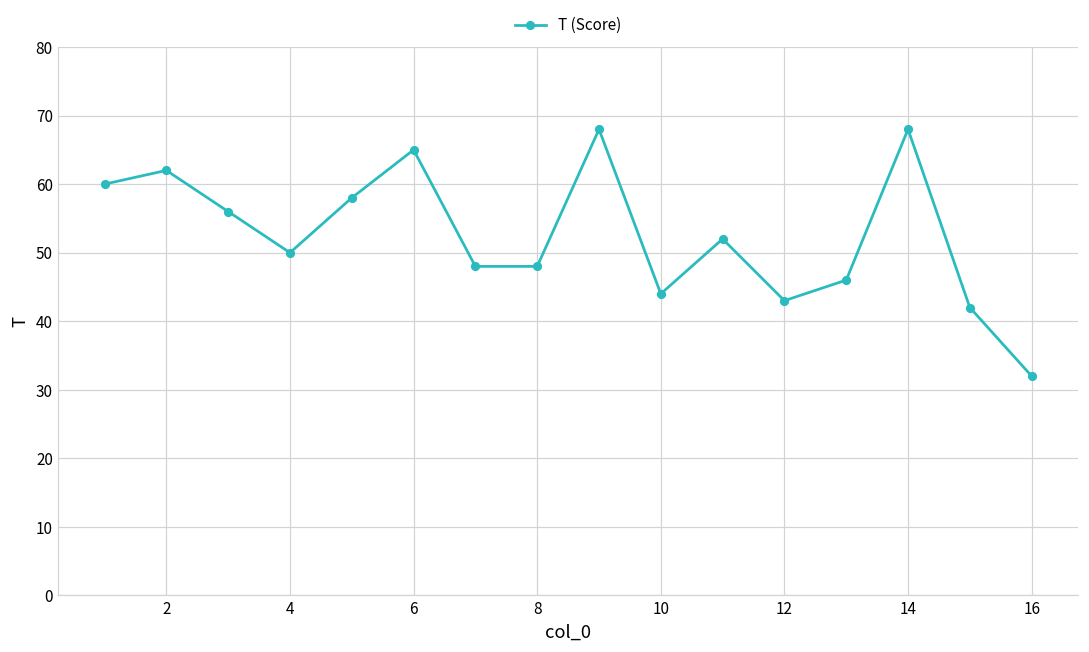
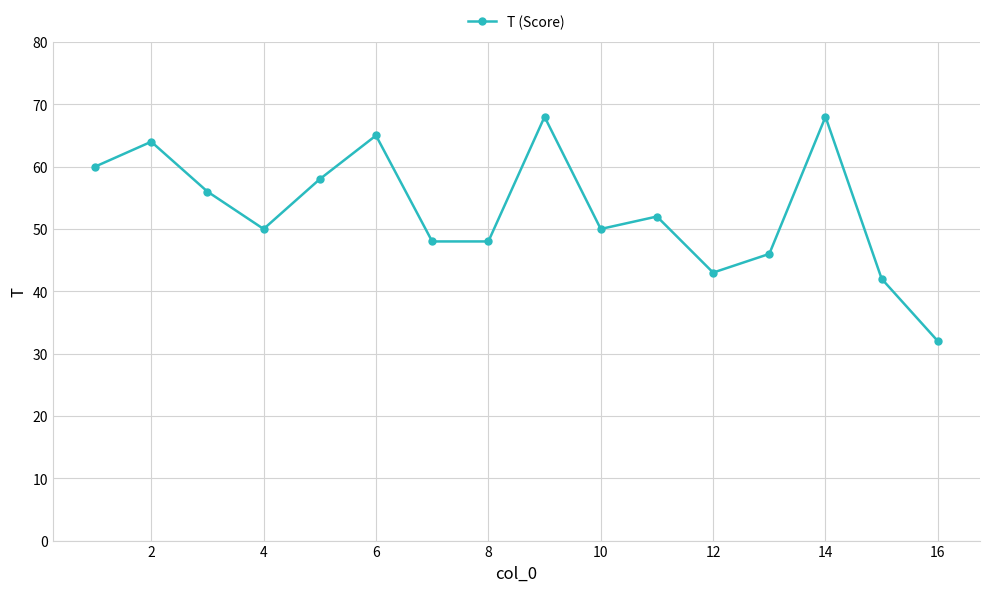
2: 62 -> 64
10: 44 -> 50
